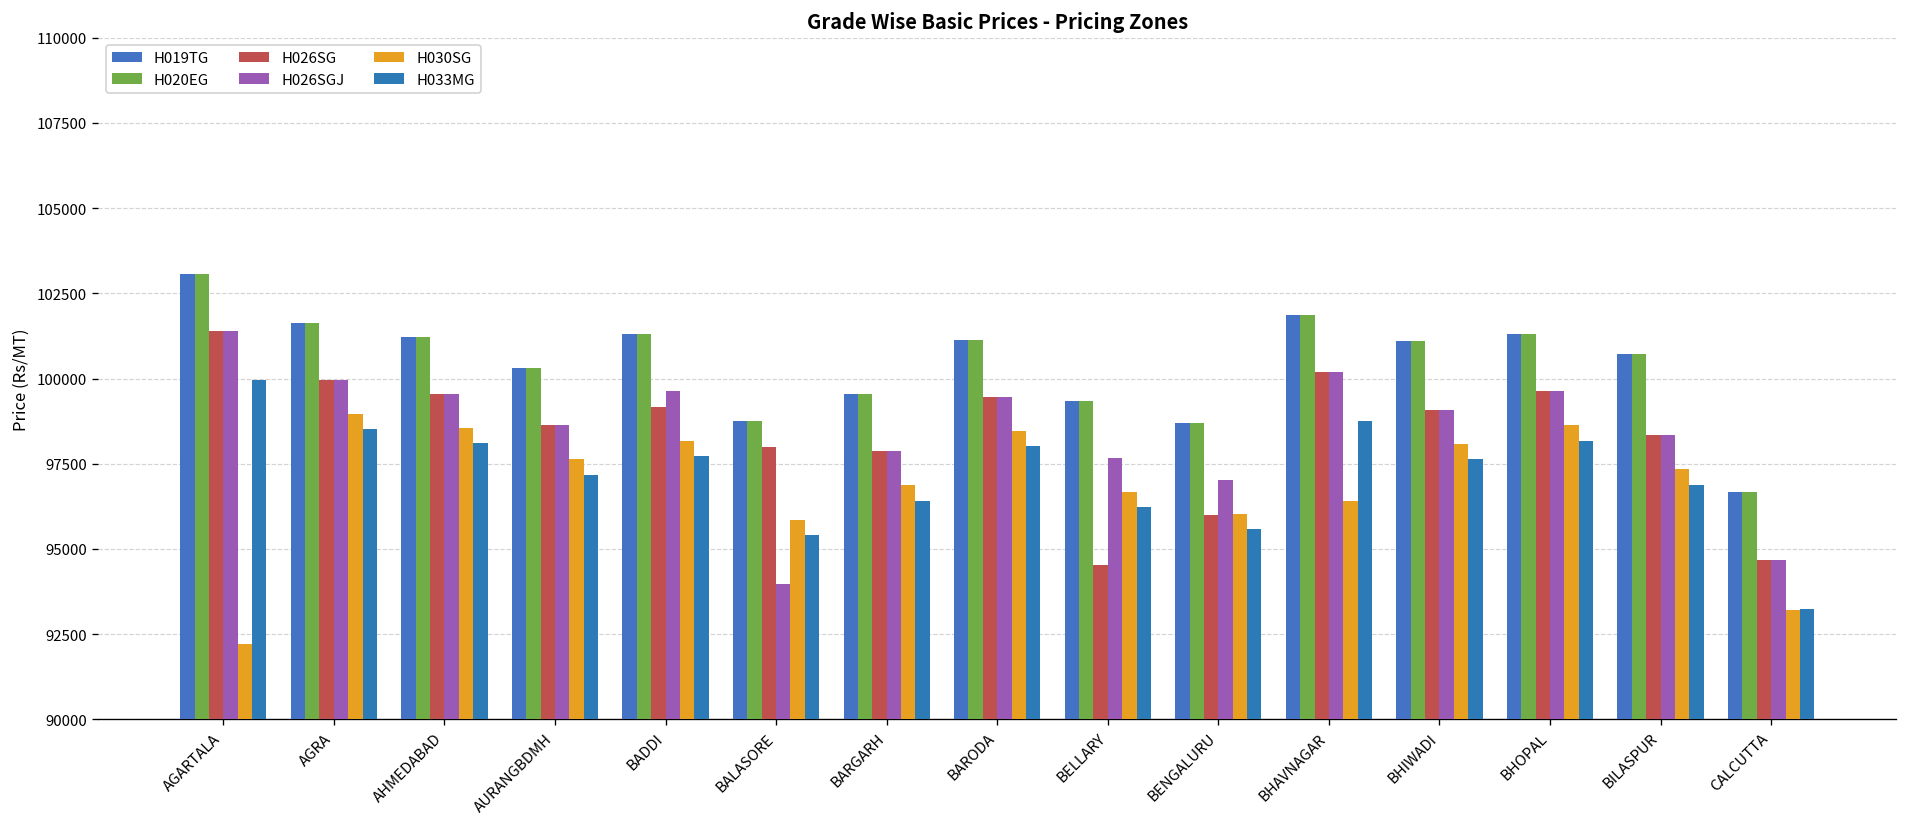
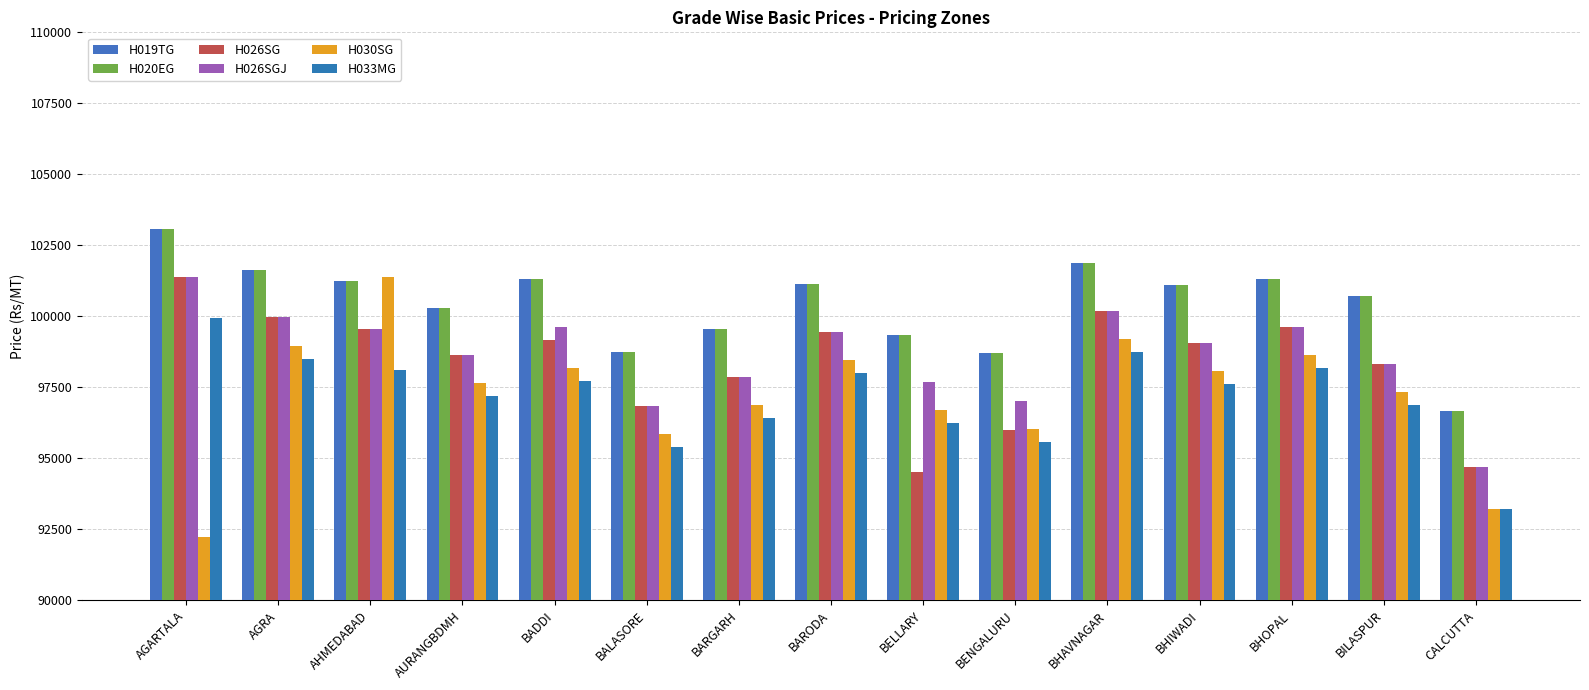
H030SG, AHMEDABAD: 98600 -> 101400
H026SG, BALASORE: 98000 -> 96900
H026SGJ, BALASORE: 94000 -> 96900
H030SG, BHAVNAGAR: 96400 -> 99200
